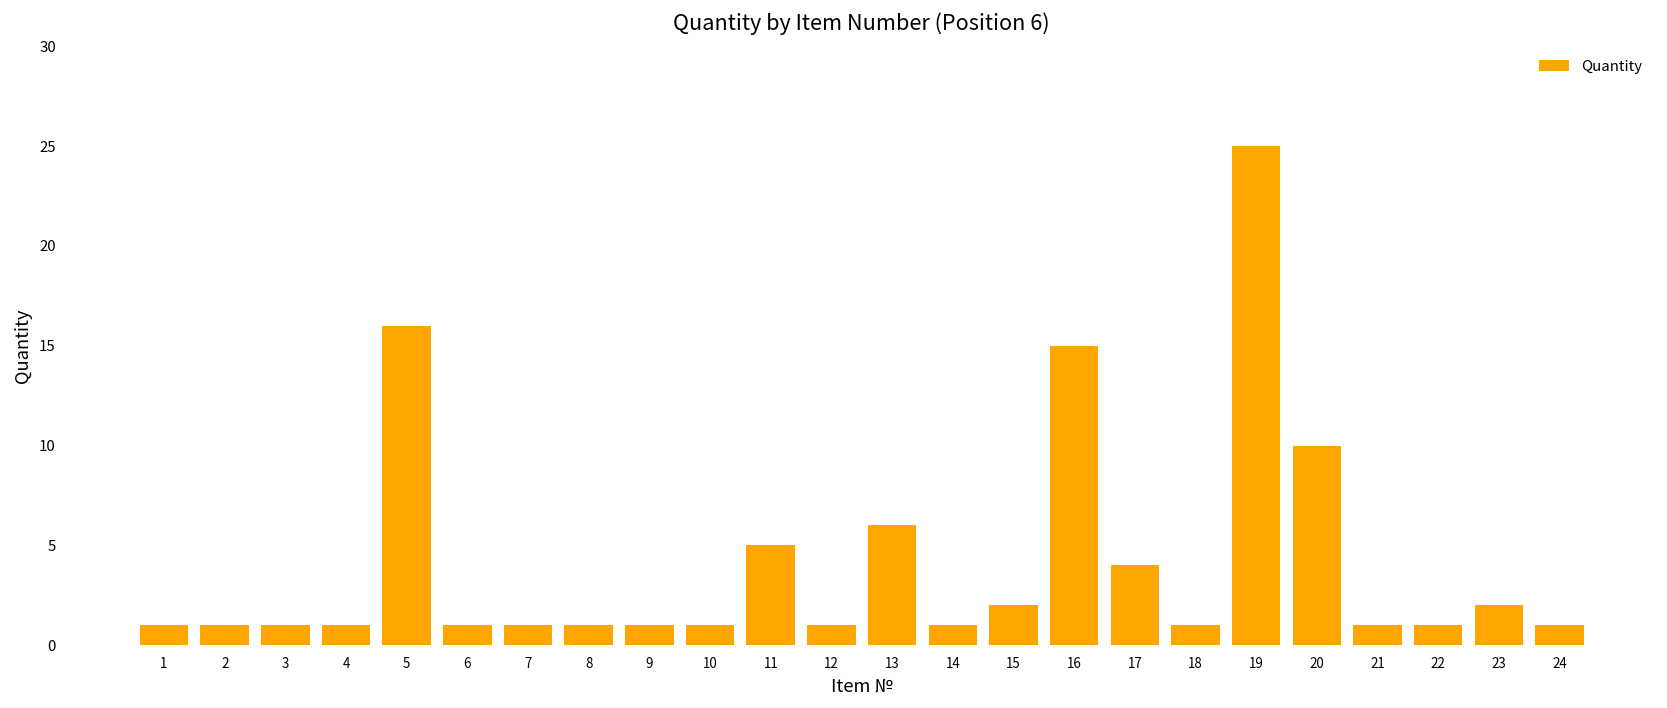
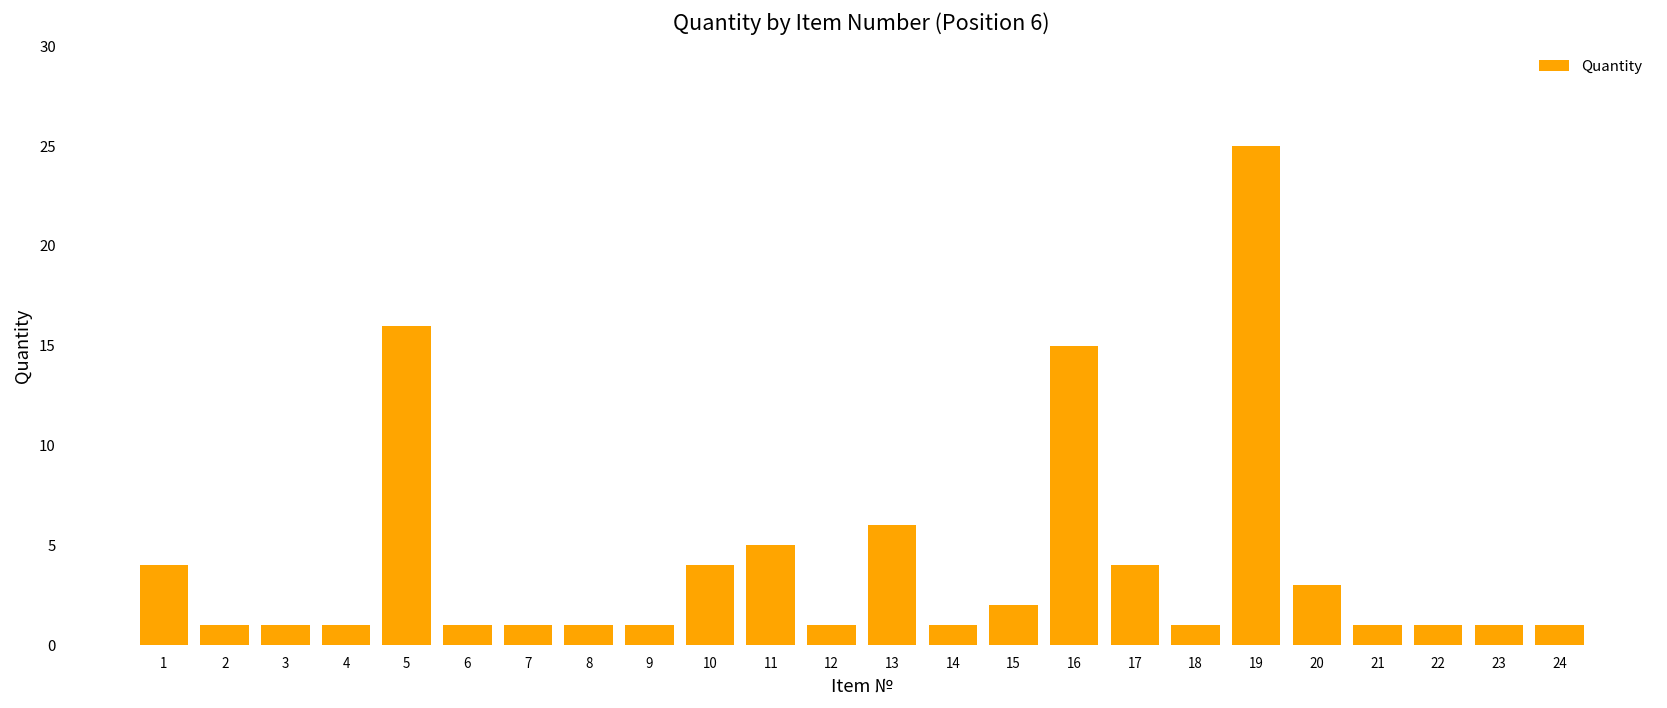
1: 1 -> 4
10: 1 -> 4
20: 10 -> 3
23: 2 -> 1
